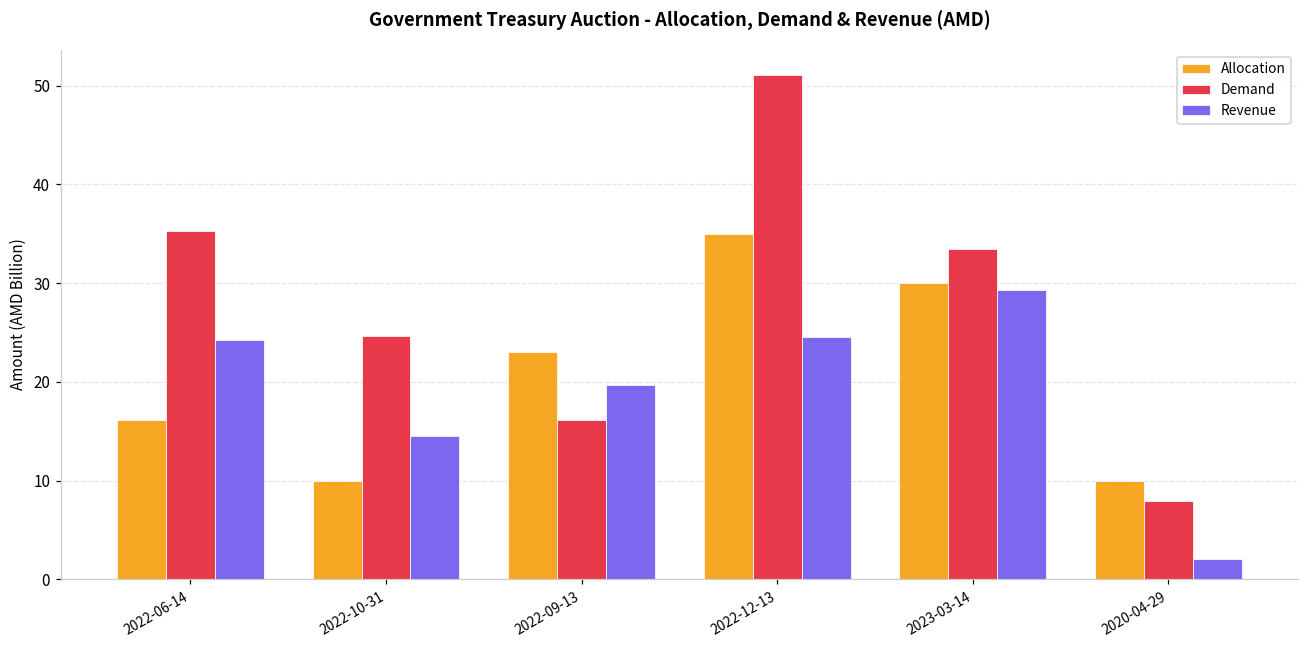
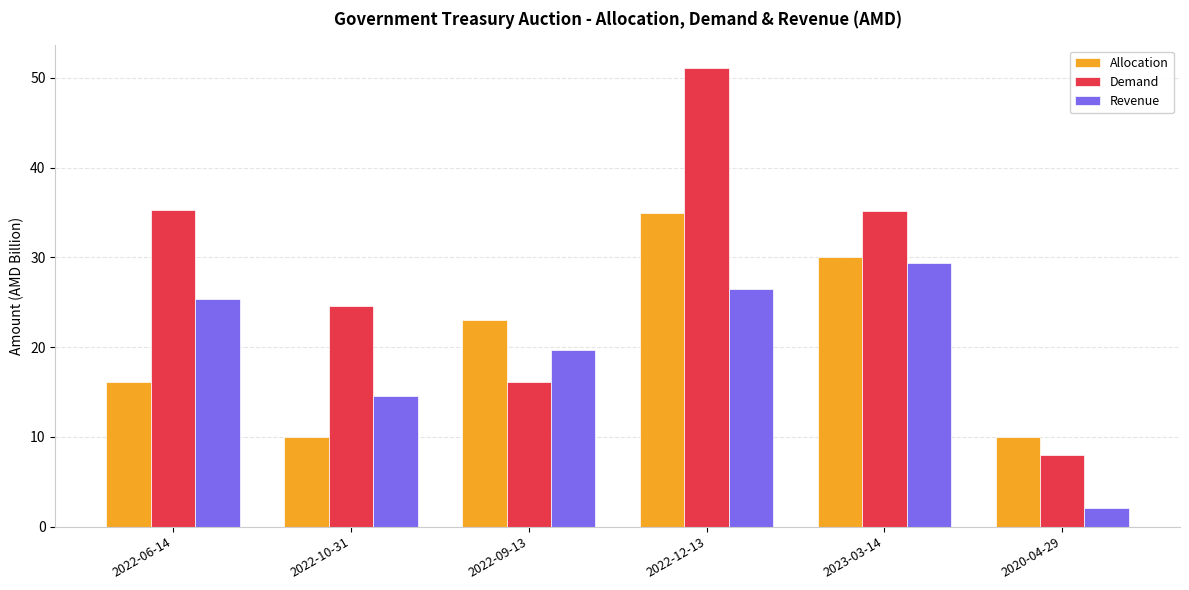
Revenue, 2022-06-14: 24 -> 25
Revenue, 2022-12-13: 25 -> 27
Demand, 2023-03-14: 34 -> 35
